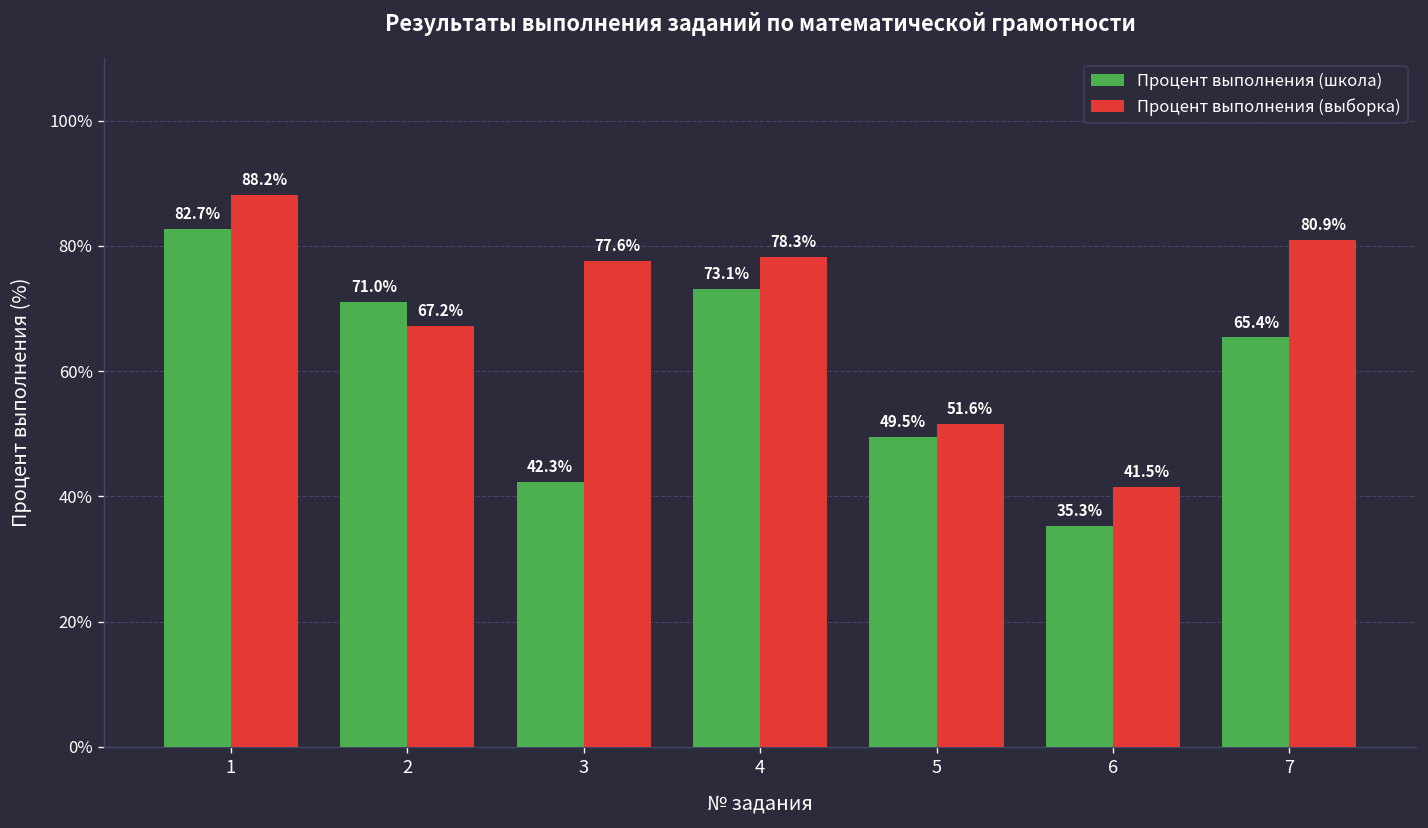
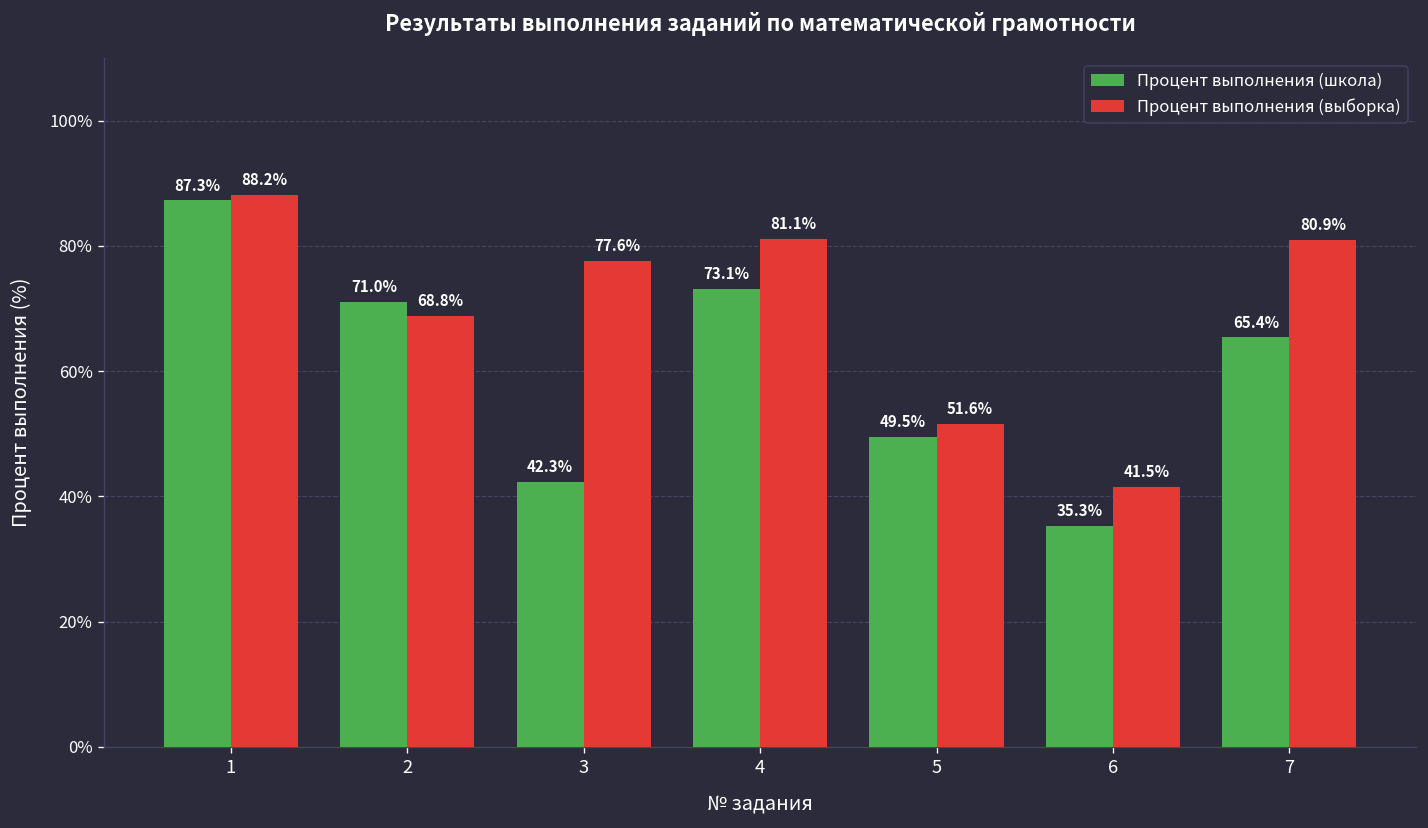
Процент выполнения (школа), 1: 82.7% -> 87.3%
Процент выполнения (выборка), 2: 67.2% -> 68.8%
Процент выполнения (выборка), 4: 78.3% -> 81.1%
